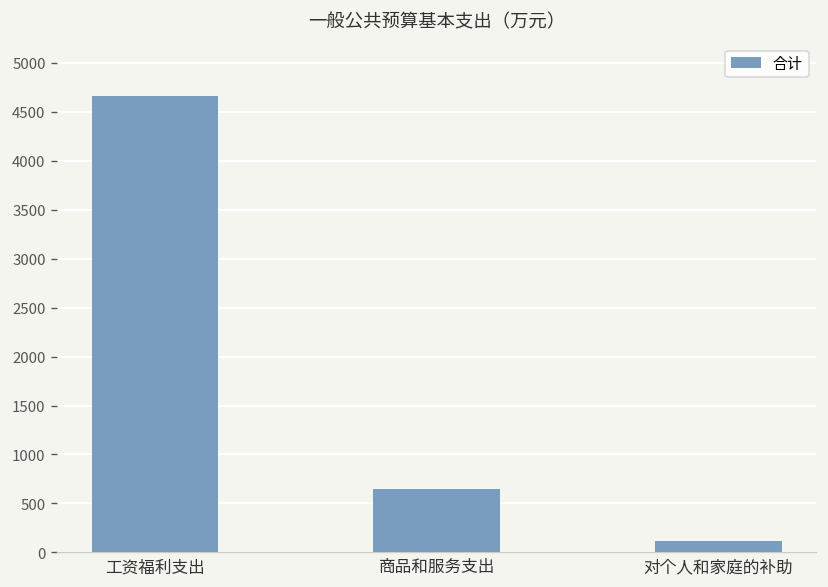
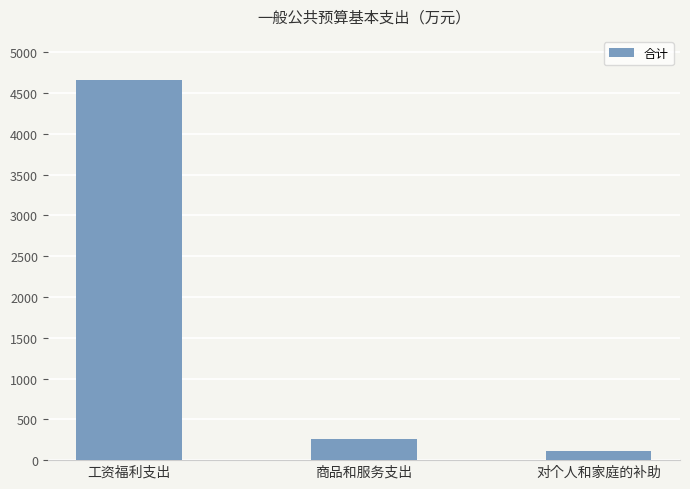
商品和服务支出: 600 -> 300
